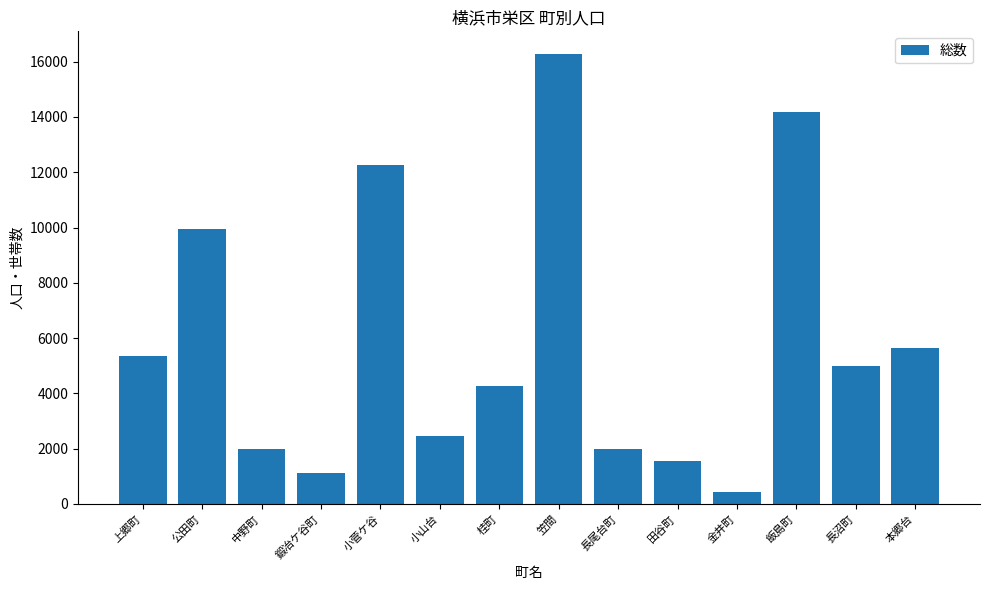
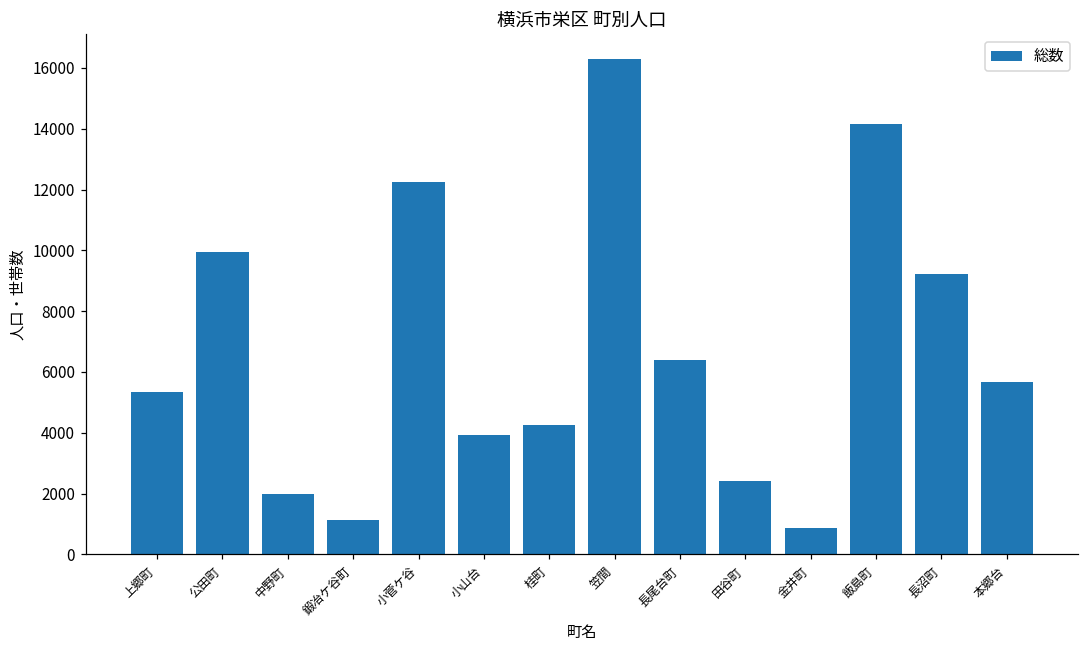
小山台: 2500 -> 3900
長尾台町: 2000 -> 6400
田谷町: 1600 -> 2400
金井町: 400 -> 900
長沼町: 5000 -> 9200
